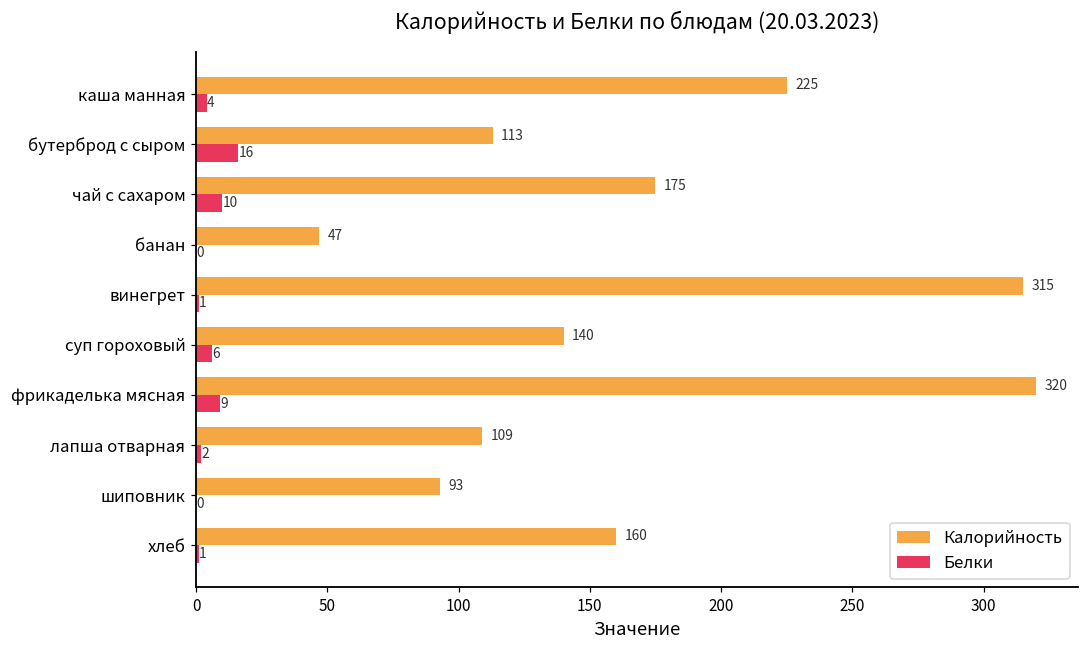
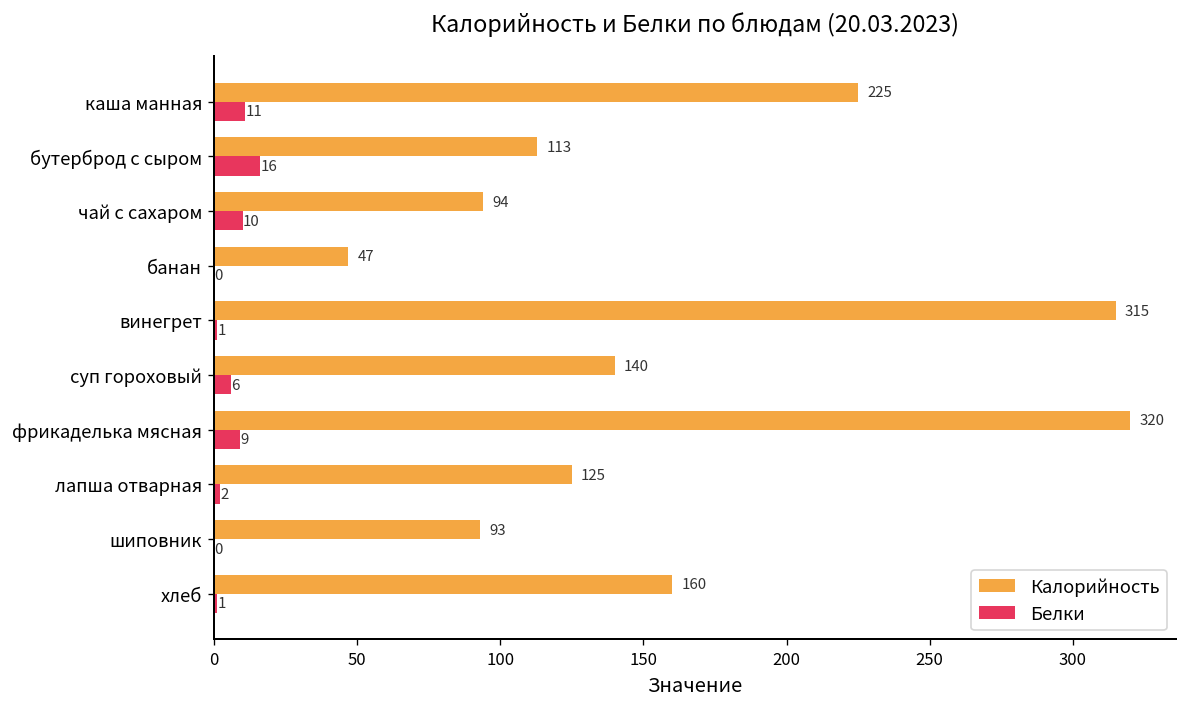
Белки, каша манная: 4 -> 11
Калорийность, чай с сахаром: 175 -> 94
Калорийность, лапша отварная: 109 -> 125
